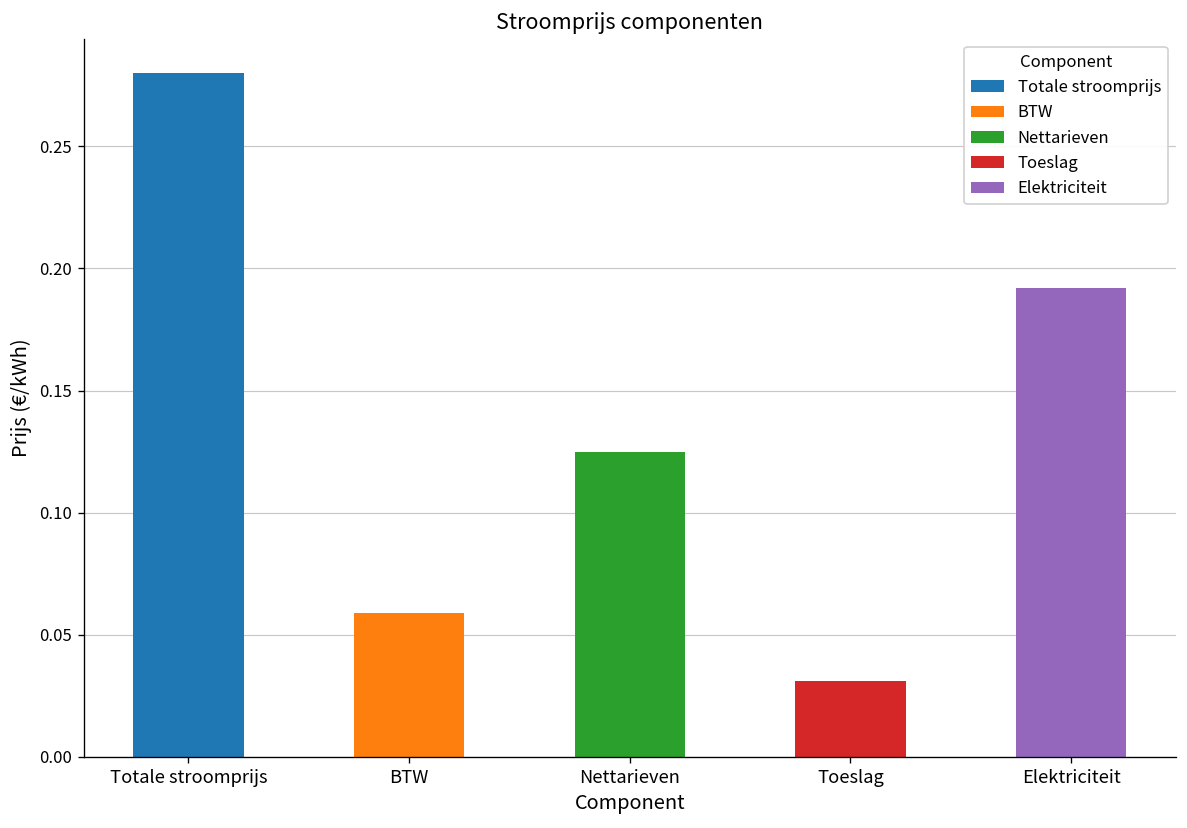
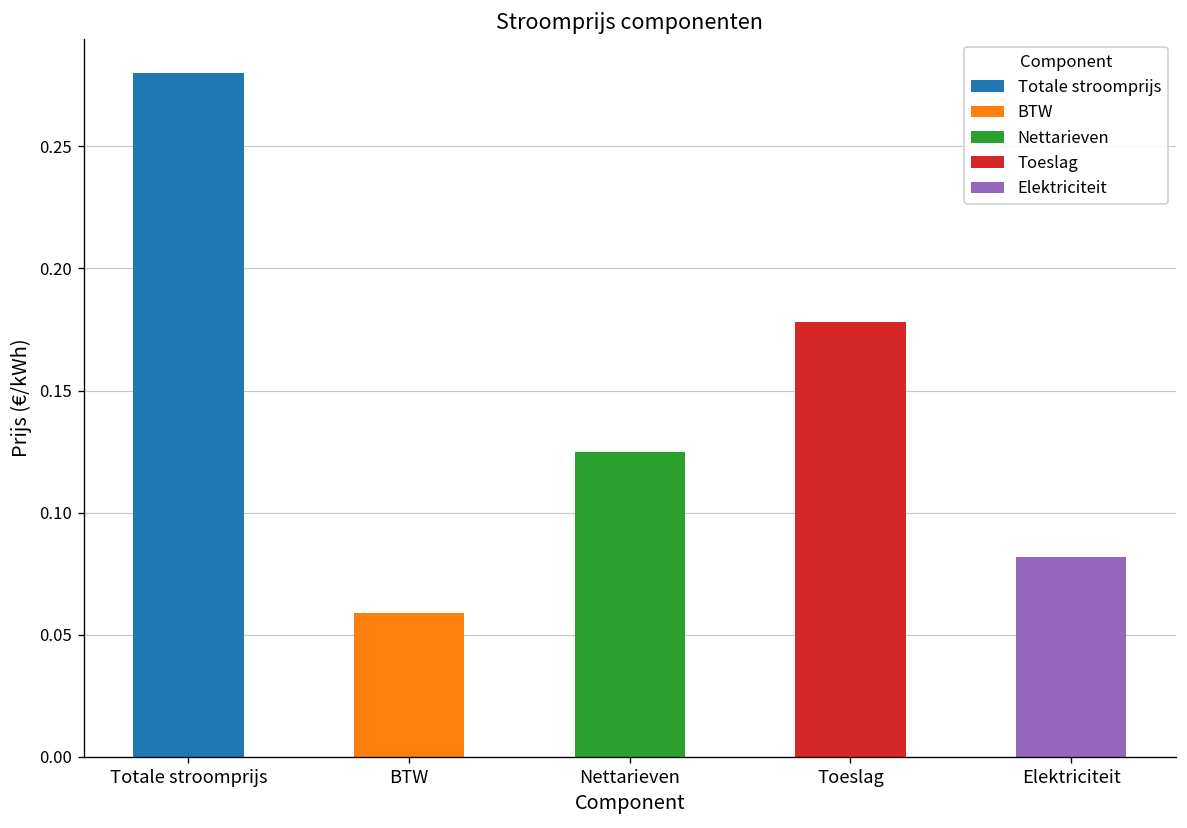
Toeslag: 0.031 -> 0.178
Elektriciteit: 0.192 -> 0.082
